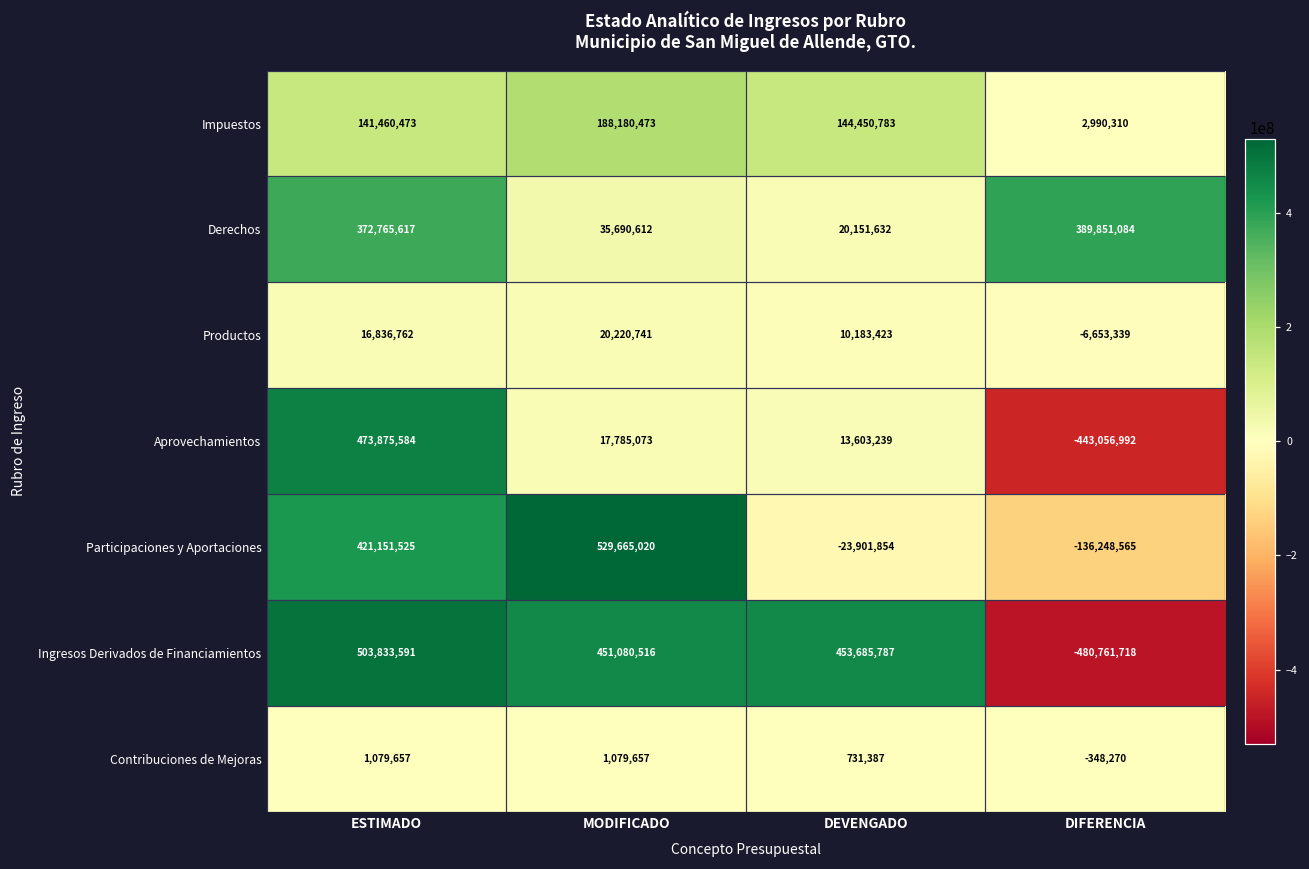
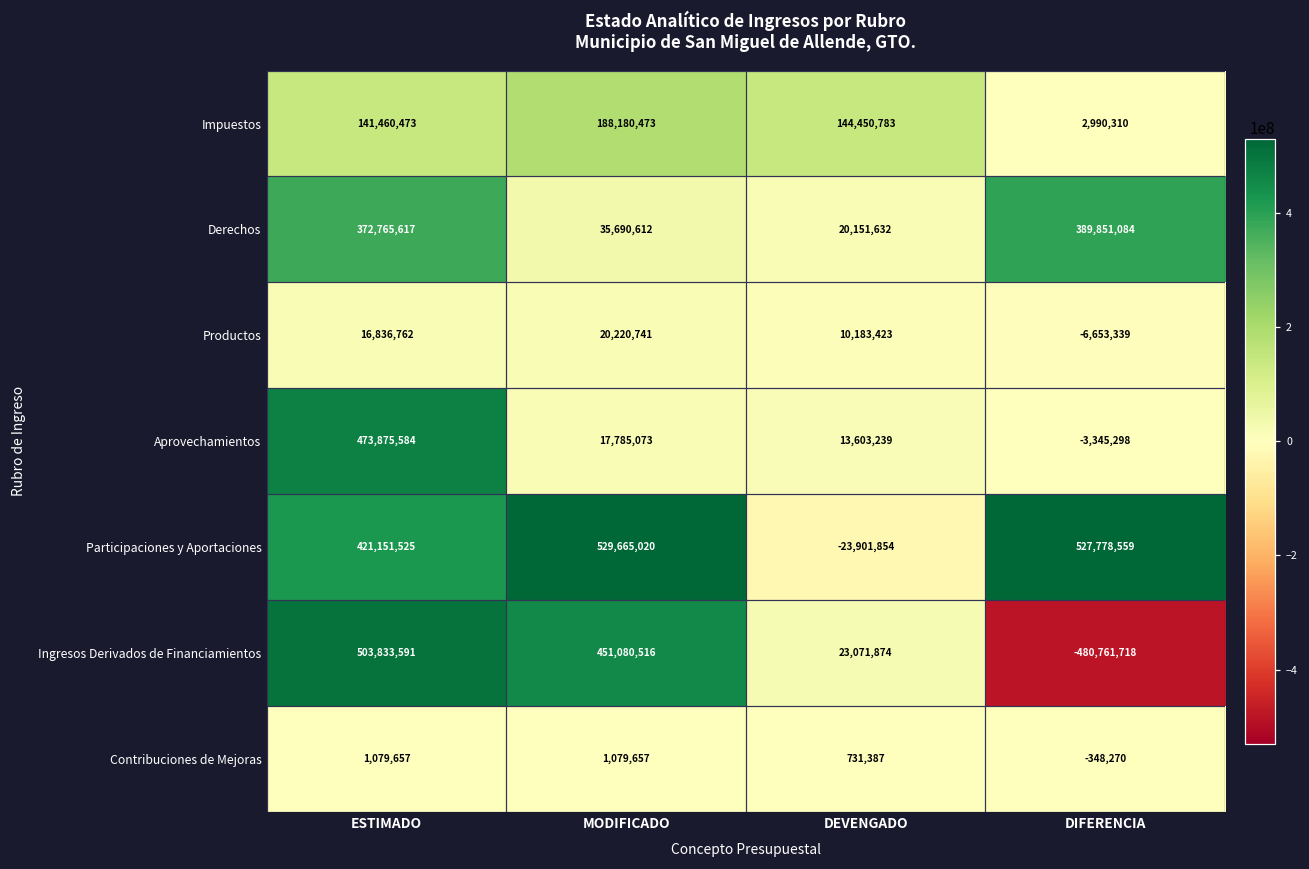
Aprovechamientos, DIFERENCIA: -443,056,992 -> -3,345,298
Participaciones y Aportaciones, DIFERENCIA: -136,248,565 -> 527,778,559
Ingresos Derivados de Financiamientos, DEVENGADO: 453,685,787 -> 23,071,874
